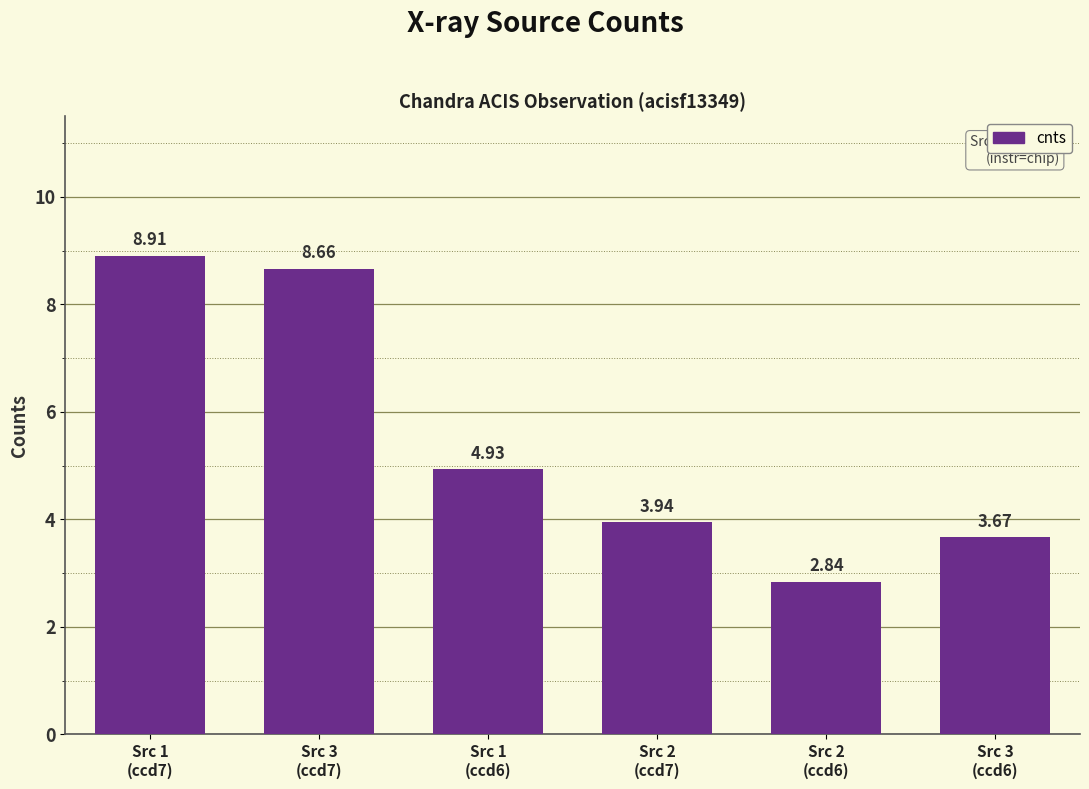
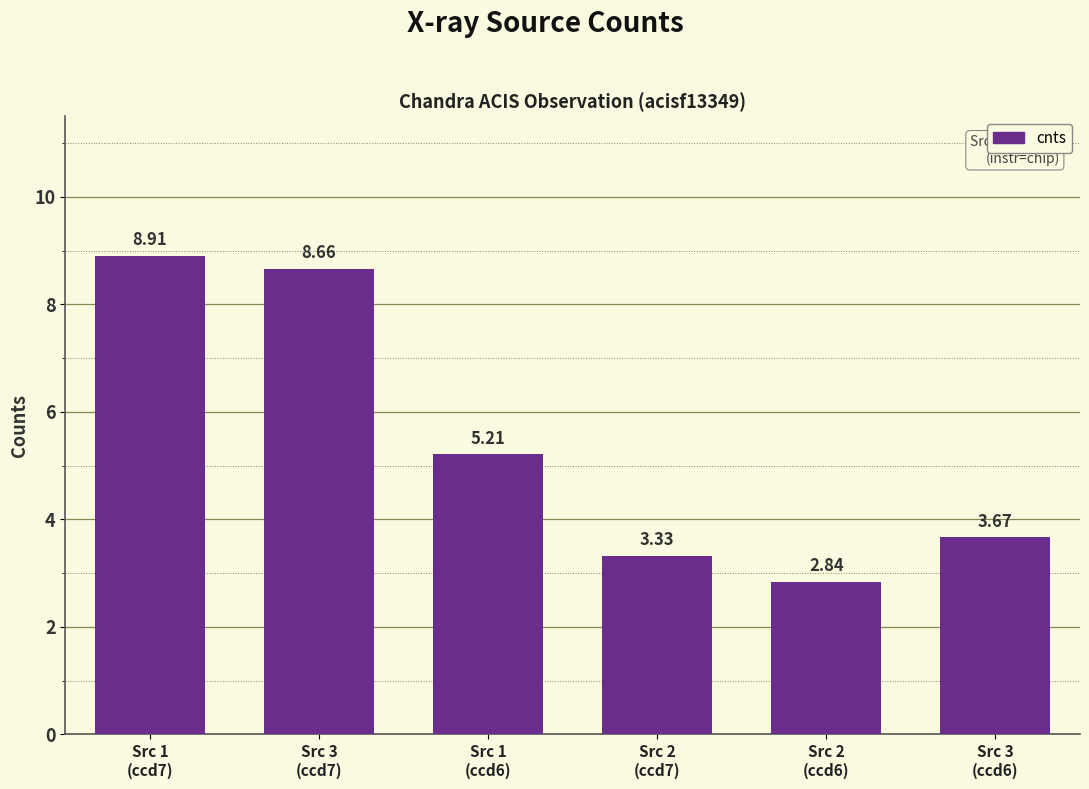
Src 1 (ccd6): 4.93 -> 5.21
Src 2 (ccd7): 3.94 -> 3.33
